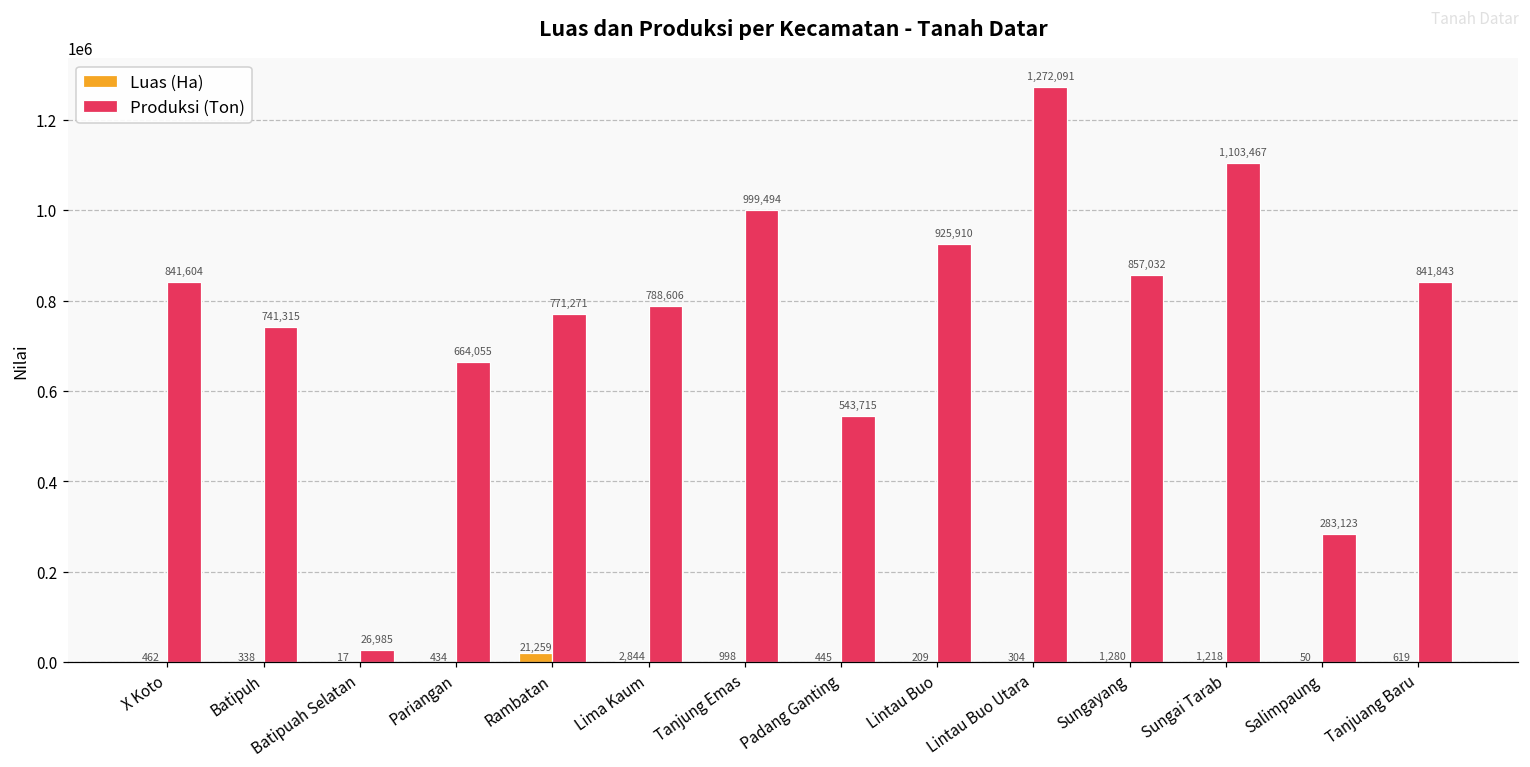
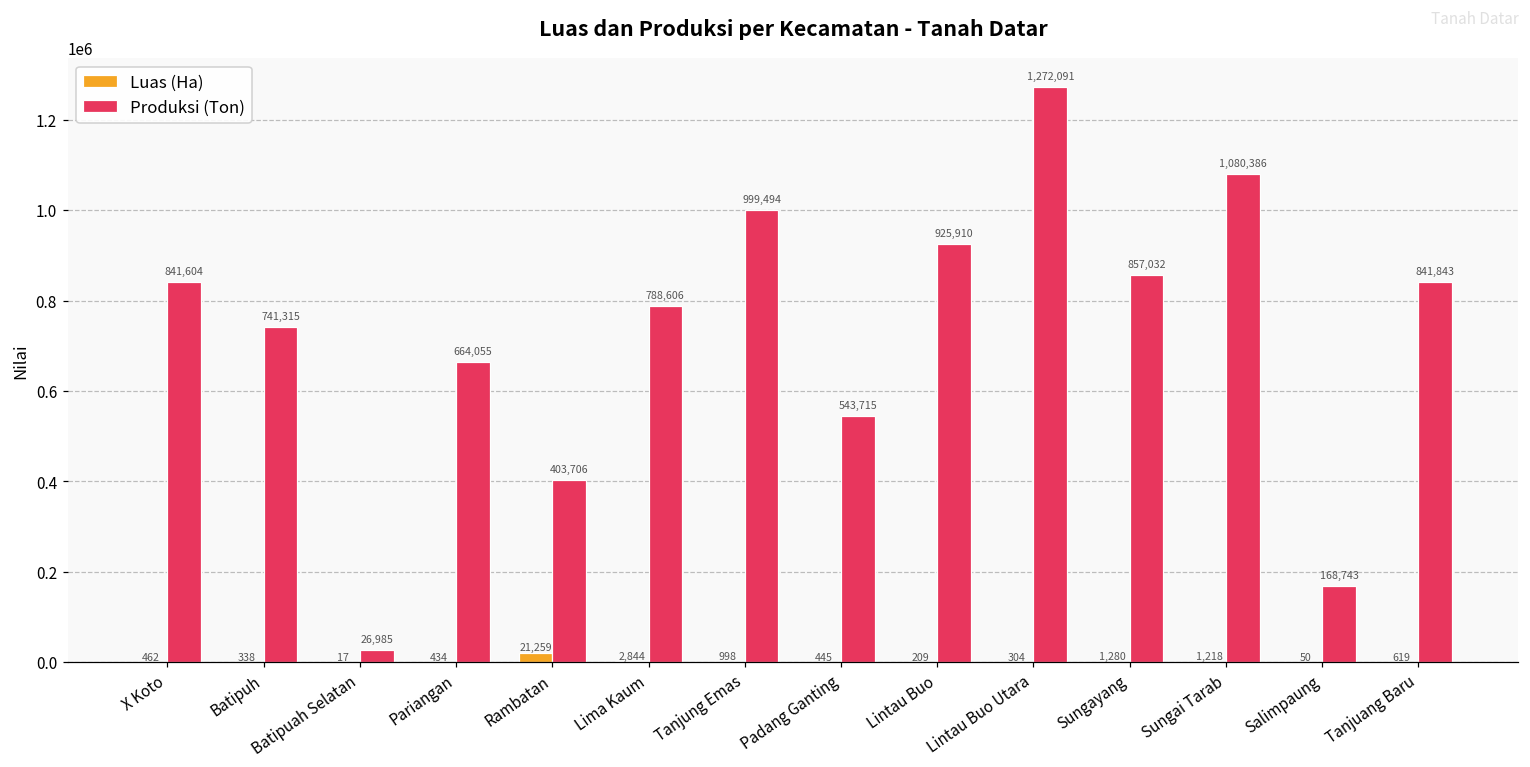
Produksi (Ton), Rambatan: 771,271 -> 403,706
Produksi (Ton), Sungai Tarab: 1,103,467 -> 1,080,386
Produksi (Ton), Salimpaung: 283,123 -> 168,743
